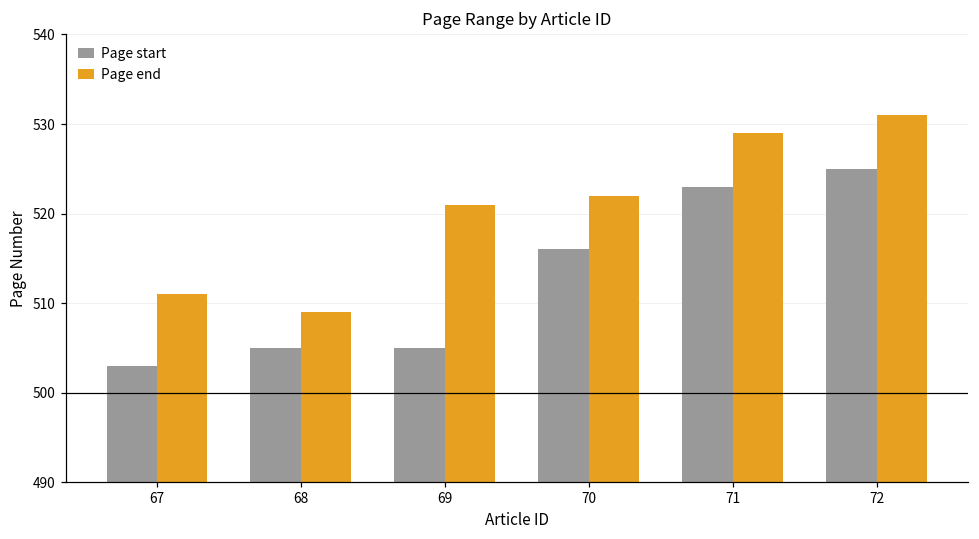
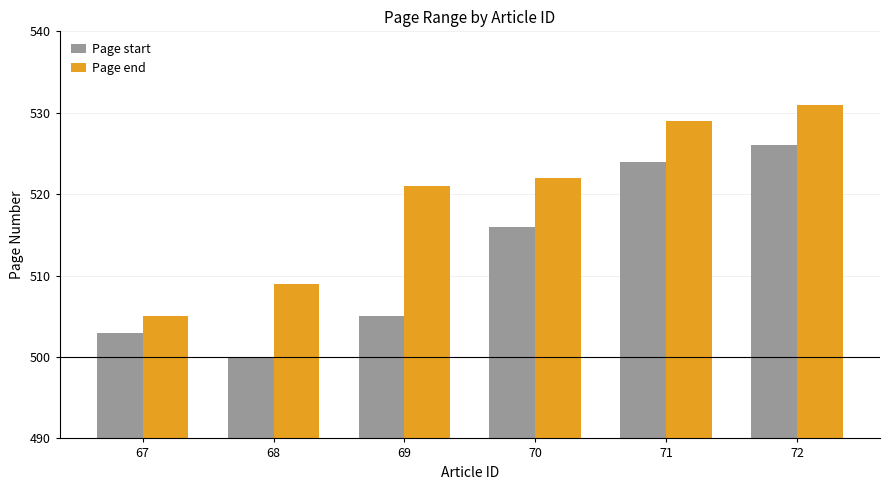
Page end, 67: 511 -> 505
Page start, 68: 505 -> 500
Page start, 71: 523 -> 524
Page start, 72: 525 -> 526
